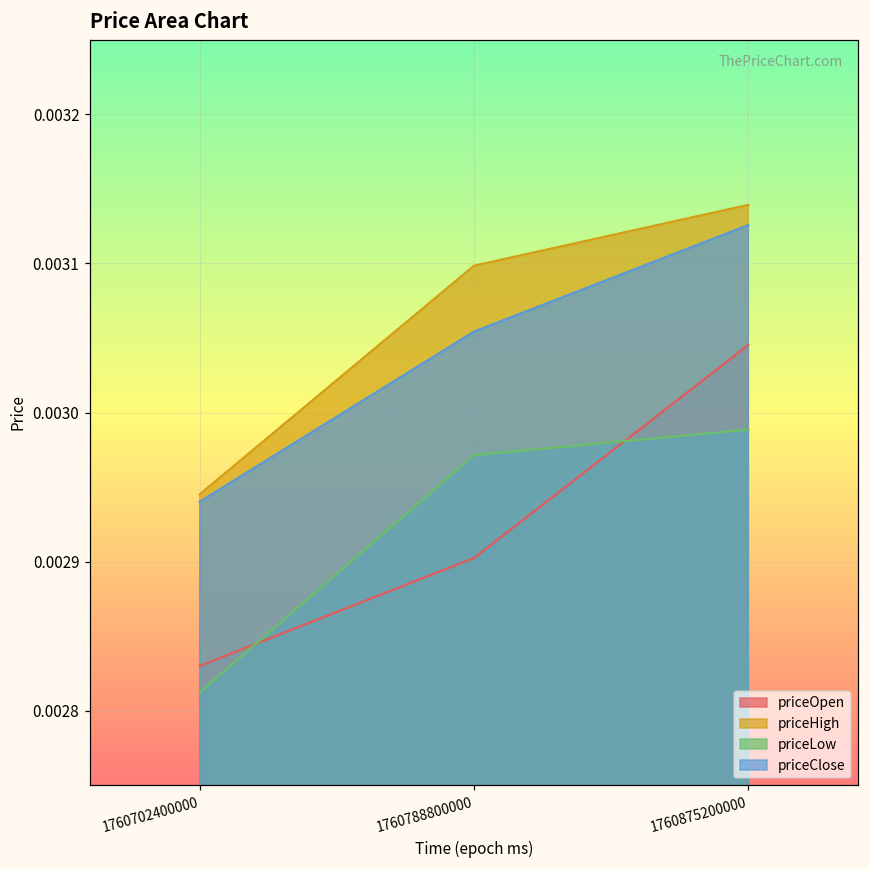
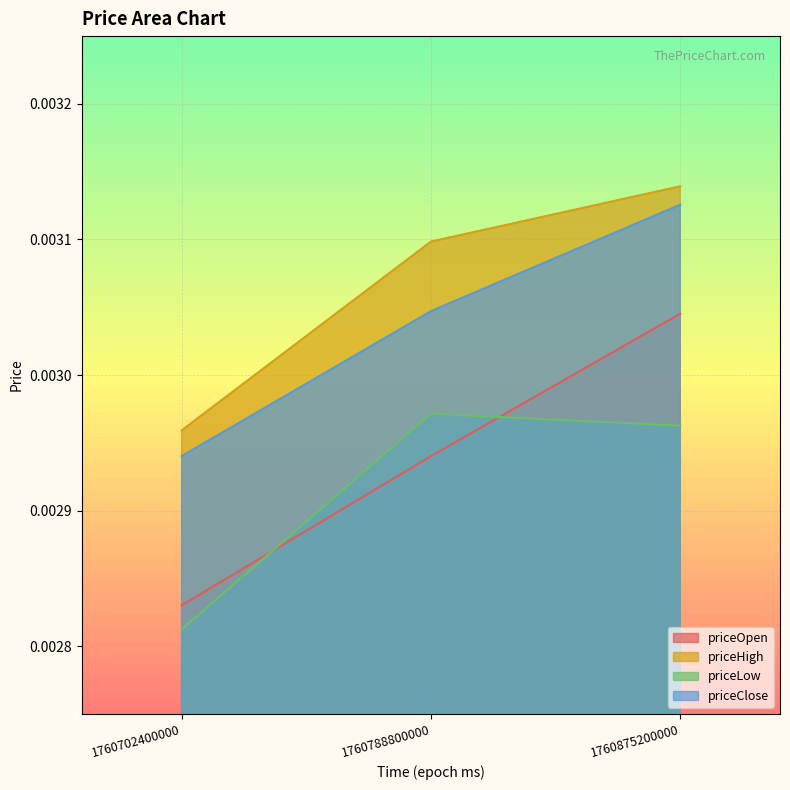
priceHigh, 1760702400000: 0.002945 -> 0.002959
priceOpen, 1760788800000: 0.002902 -> 0.002940
priceClose, 1760788800000: 0.003054 -> 0.003047
priceLow, 1760875200000: 0.002988 -> 0.002963
